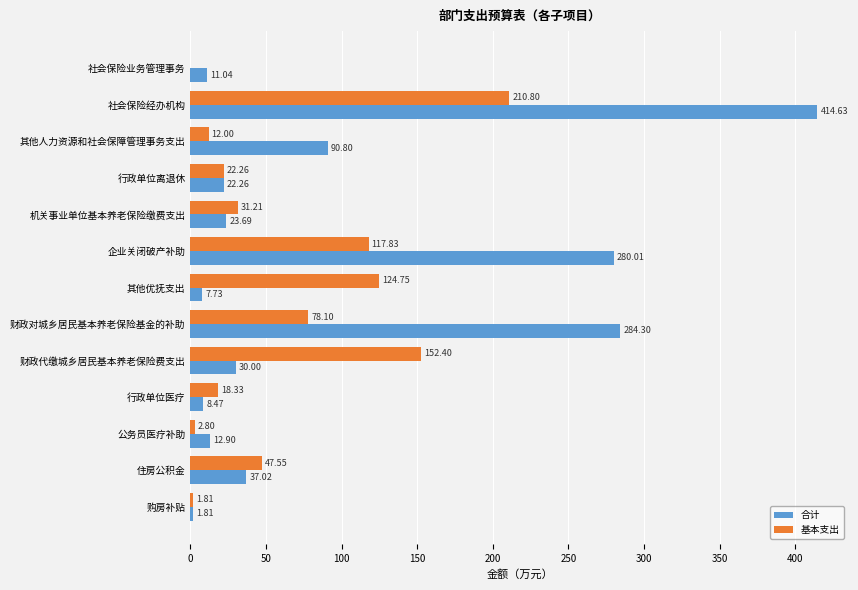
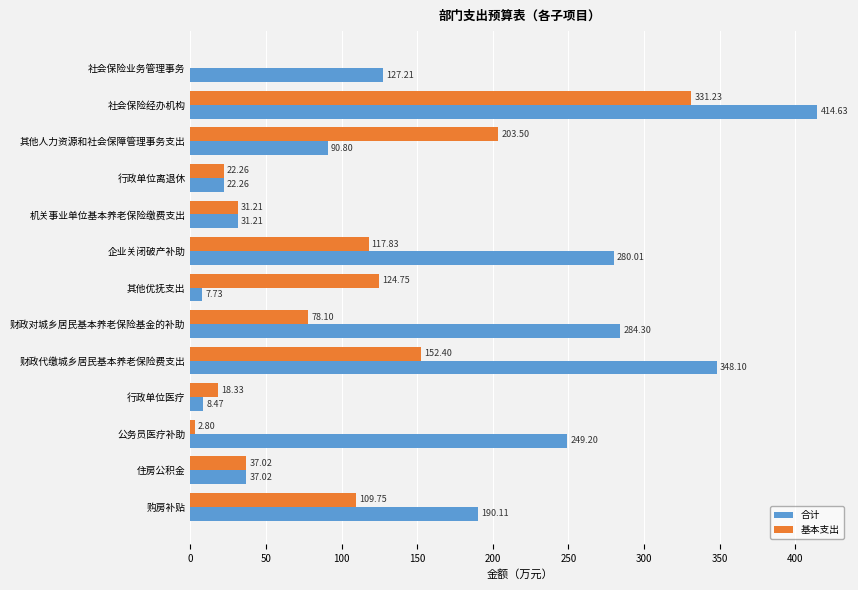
合计, 社会保险业务管理事务: 11.04 -> 127.21
基本支出, 社会保险经办机构: 210.80 -> 331.23
基本支出, 其他人力资源和社会保障管理事务支出: 12.00 -> 203.50
合计, 机关事业单位基本养老保险缴费支出: 23.69 -> 31.21
合计, 财政代缴城乡居民基本养老保险费支出: 30.00 -> 348.10
合计, 公务员医疗补助: 12.90 -> 249.20
基本支出, 住房公积金: 47.55 -> 37.02
基本支出, 购房补贴: 1.81 -> 109.75
合计, 购房补贴: 1.81 -> 190.11
